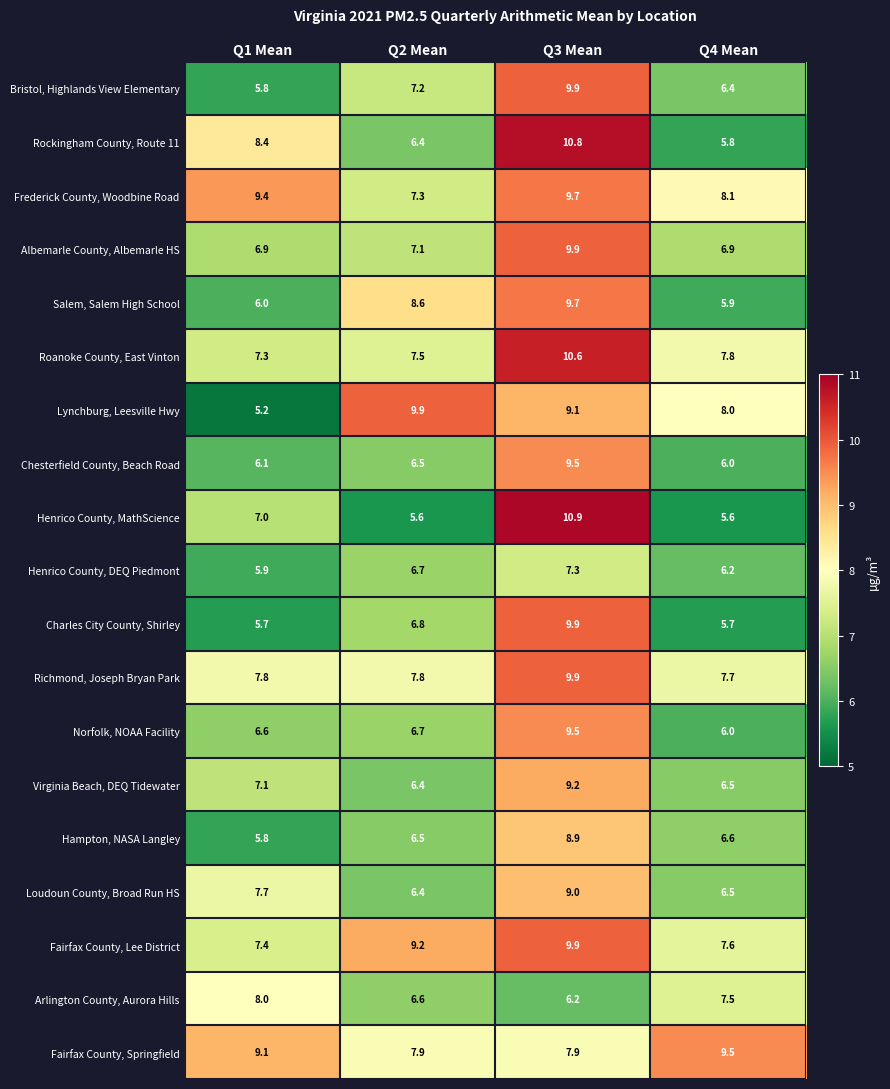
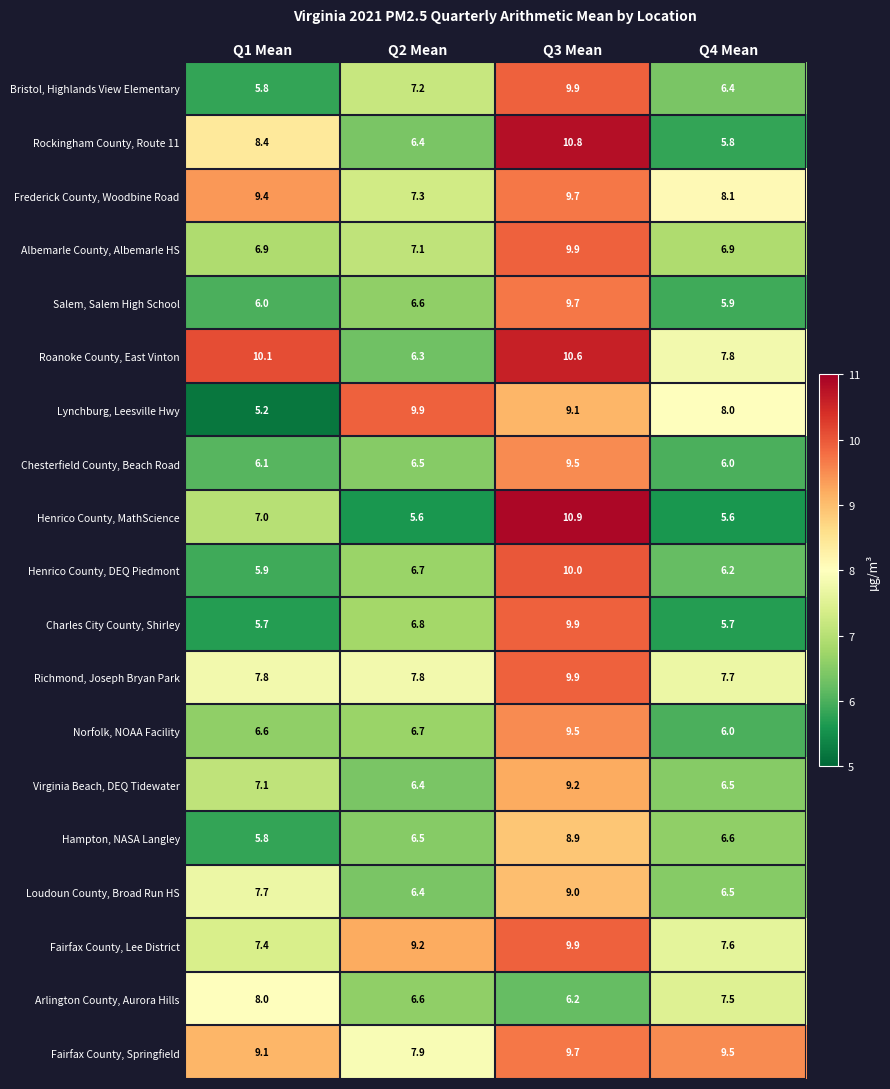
Salem, Salem High School, Q2 Mean: 8.6 -> 6.6
Roanoke County, East Vinton, Q1 Mean: 7.3 -> 10.1
Roanoke County, East Vinton, Q2 Mean: 7.5 -> 6.3
Henrico County, DEQ Piedmont, Q3 Mean: 7.3 -> 10.0
Fairfax County, Springfield, Q3 Mean: 7.9 -> 9.7
